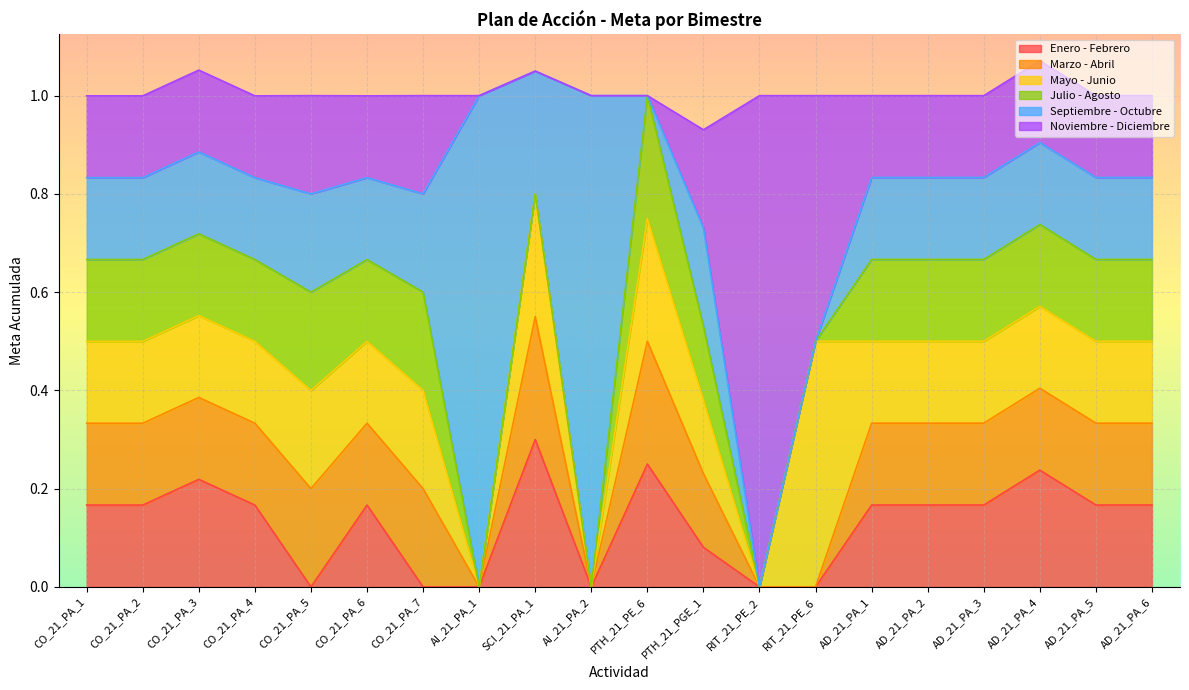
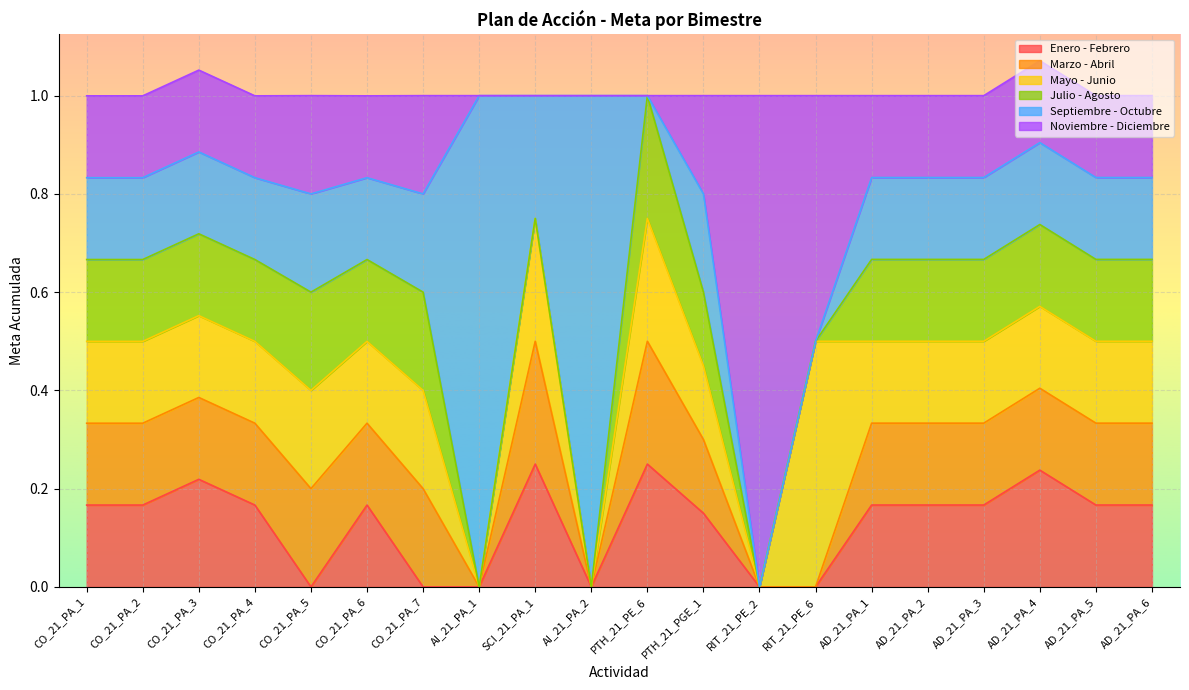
Enero - Febrero, SCI_21_PA_1: 0.30 -> 0.25
Enero - Febrero, PTH_21_PGE_1: 0.08 -> 0.15
